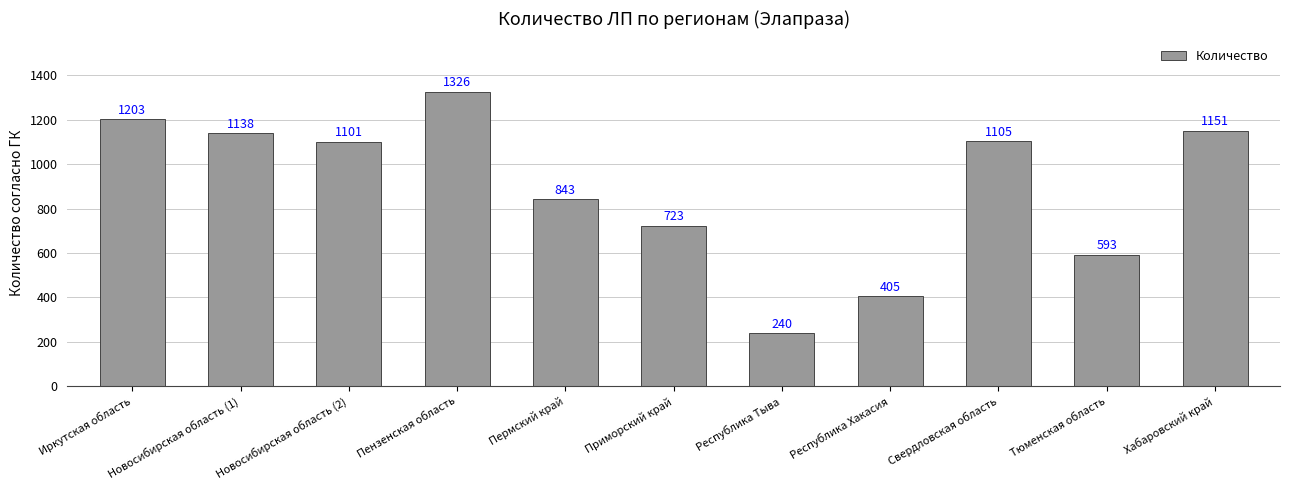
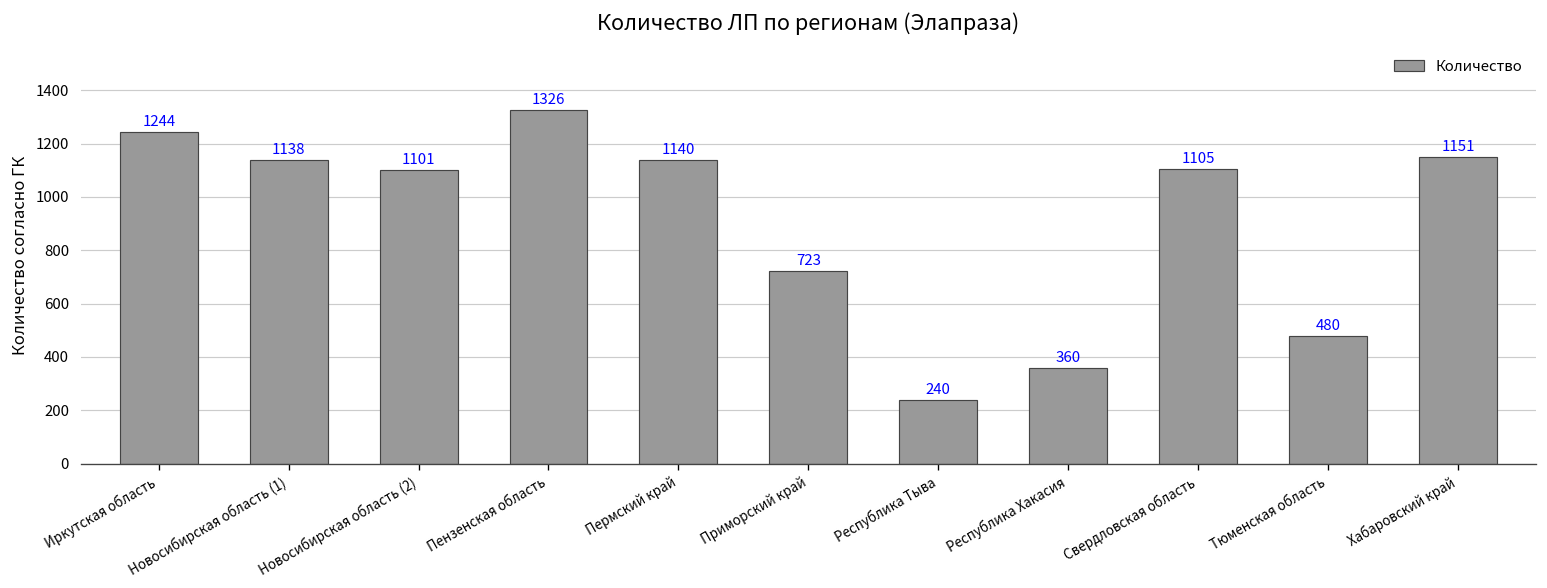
Иркутская область: 1203 -> 1244
Пермский край: 843 -> 1140
Республика Хакасия: 405 -> 360
Тюменская область: 593 -> 480
